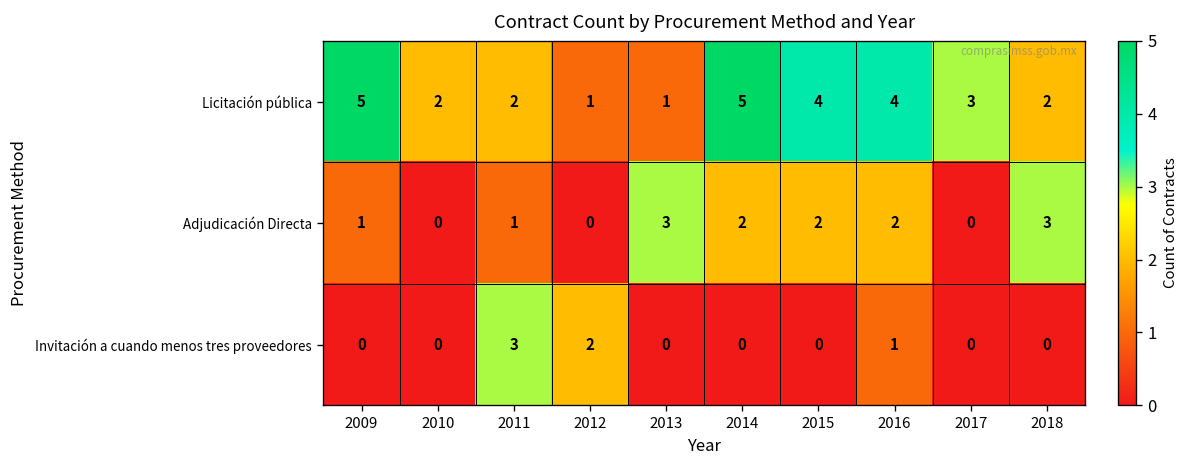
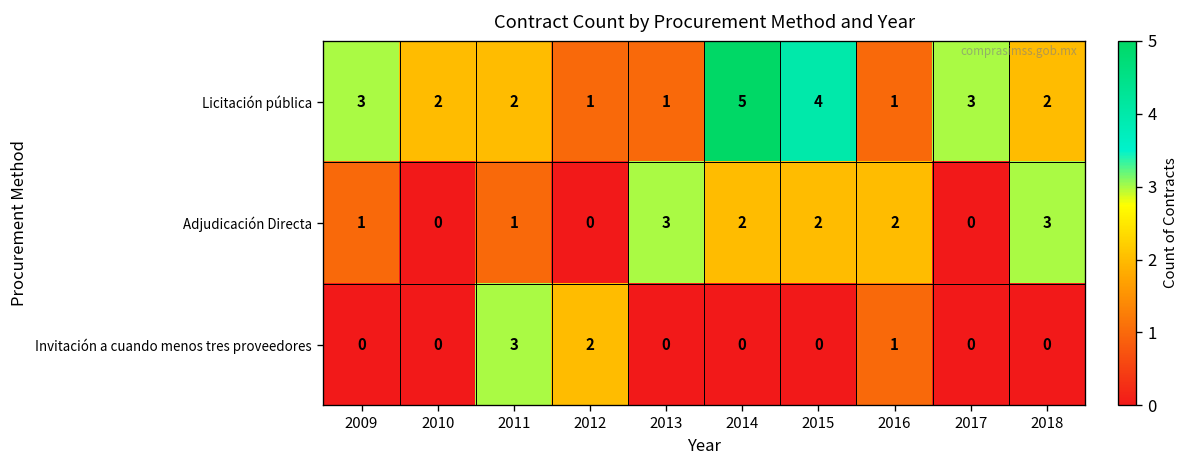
Licitación pública, 2009: 5 -> 3
Licitación pública, 2016: 4 -> 1
